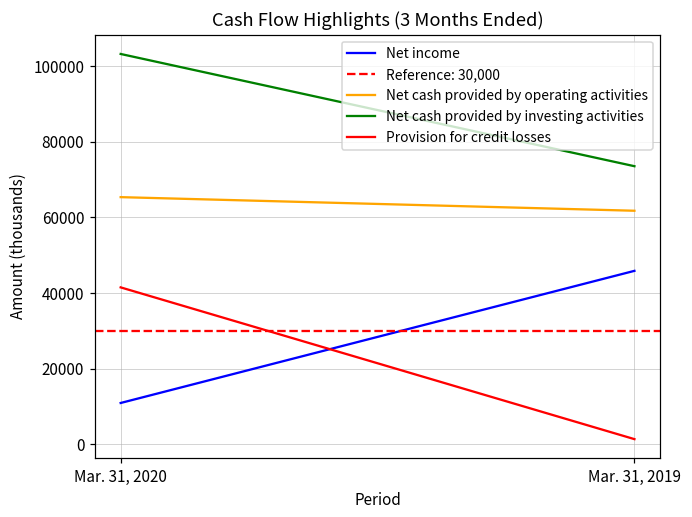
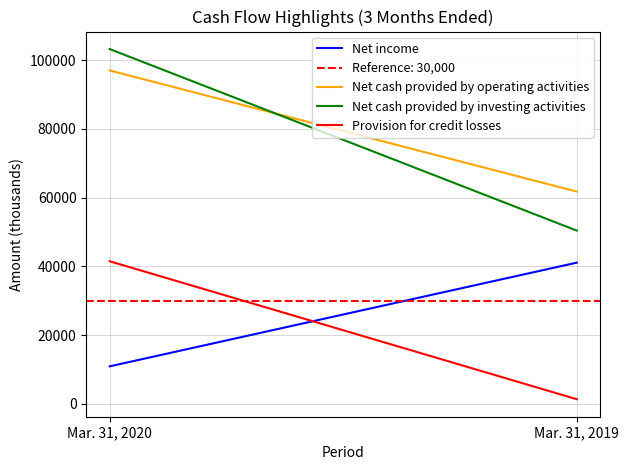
Net cash provided by operating activities, Mar. 31, 2020: 65000 -> 97000
Net income, Mar. 31, 2019: 46000 -> 41000
Net cash provided by investing activities, Mar. 31, 2019: 74000 -> 50000
